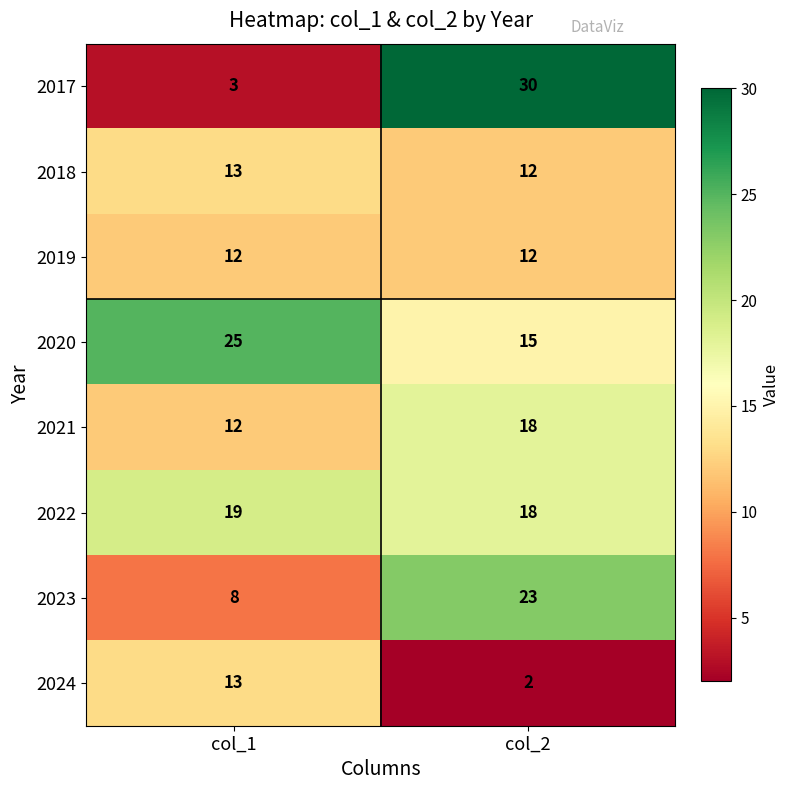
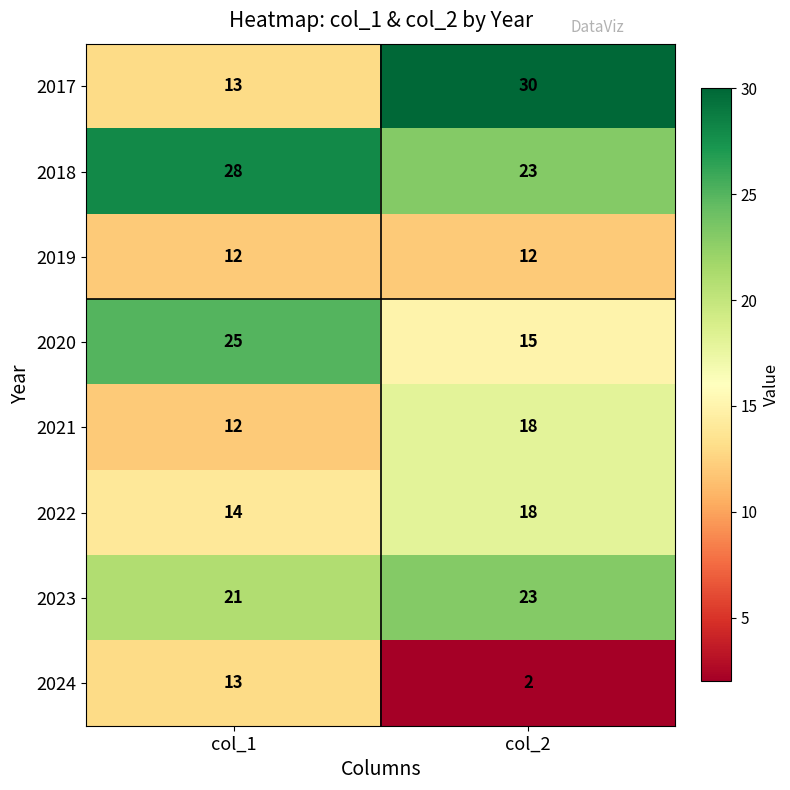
2017, col_1: 3 -> 13
2018, col_1: 13 -> 28
2018, col_2: 12 -> 23
2022, col_1: 19 -> 14
2023, col_1: 8 -> 21
